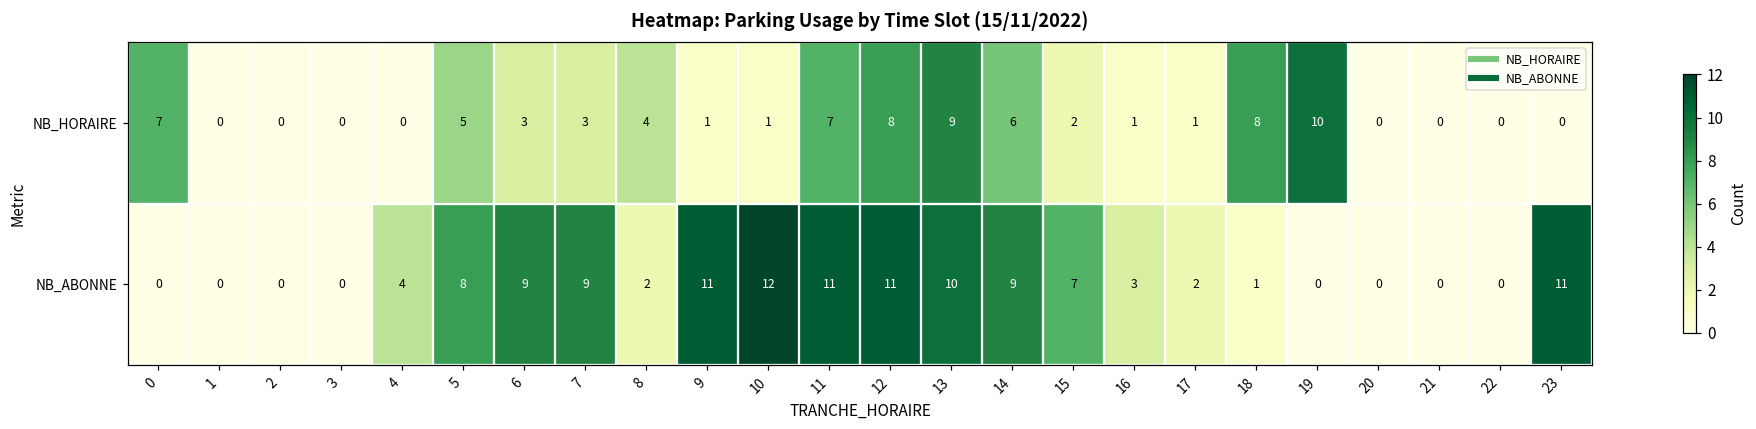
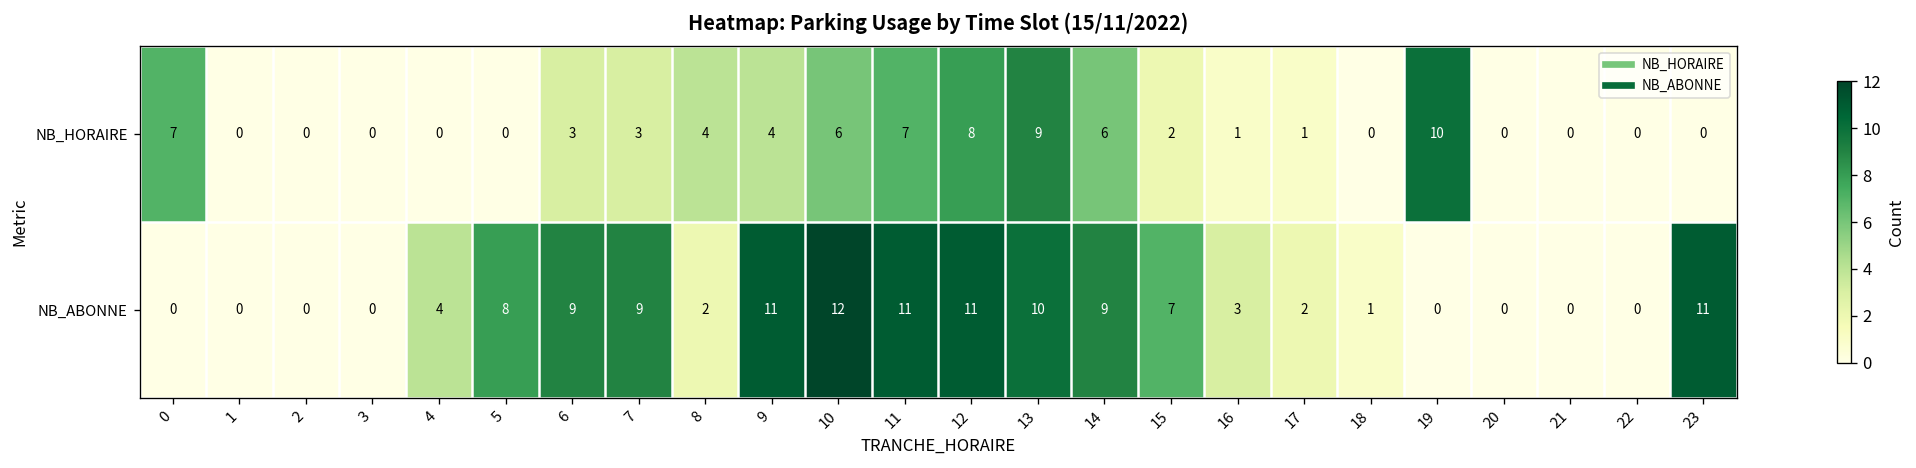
NB_HORAIRE, 5: 5 -> 0
NB_HORAIRE, 9: 1 -> 4
NB_HORAIRE, 10: 1 -> 6
NB_HORAIRE, 18: 8 -> 0
